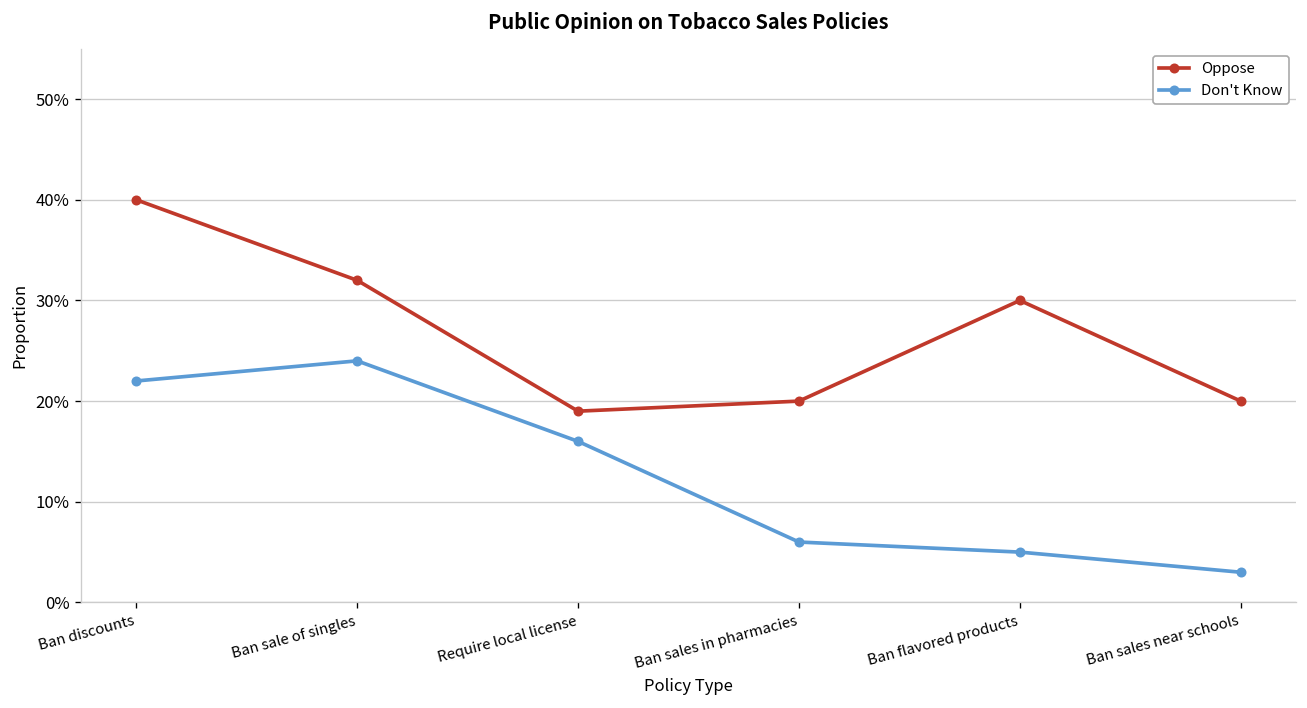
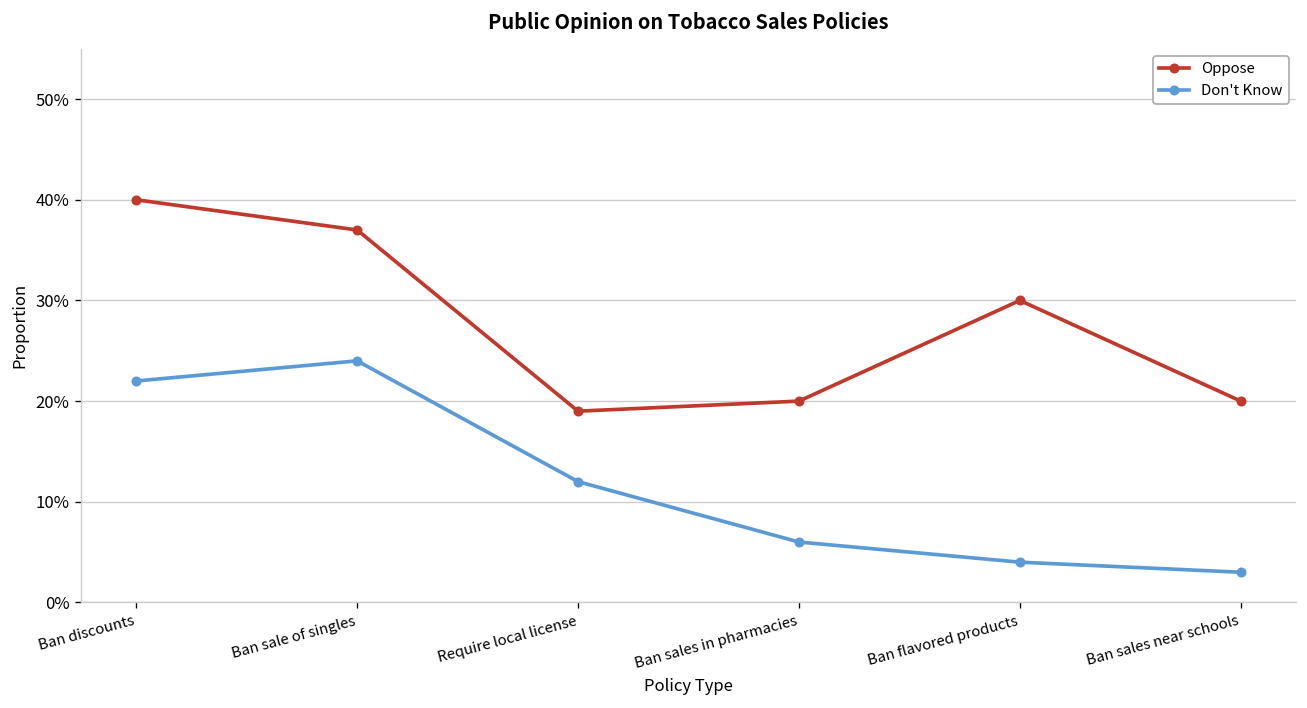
Oppose, Ban sale of singles: 32% -> 37%
Don't Know, Require local license: 16% -> 12%
Don't Know, Ban flavored products: 5% -> 4%
